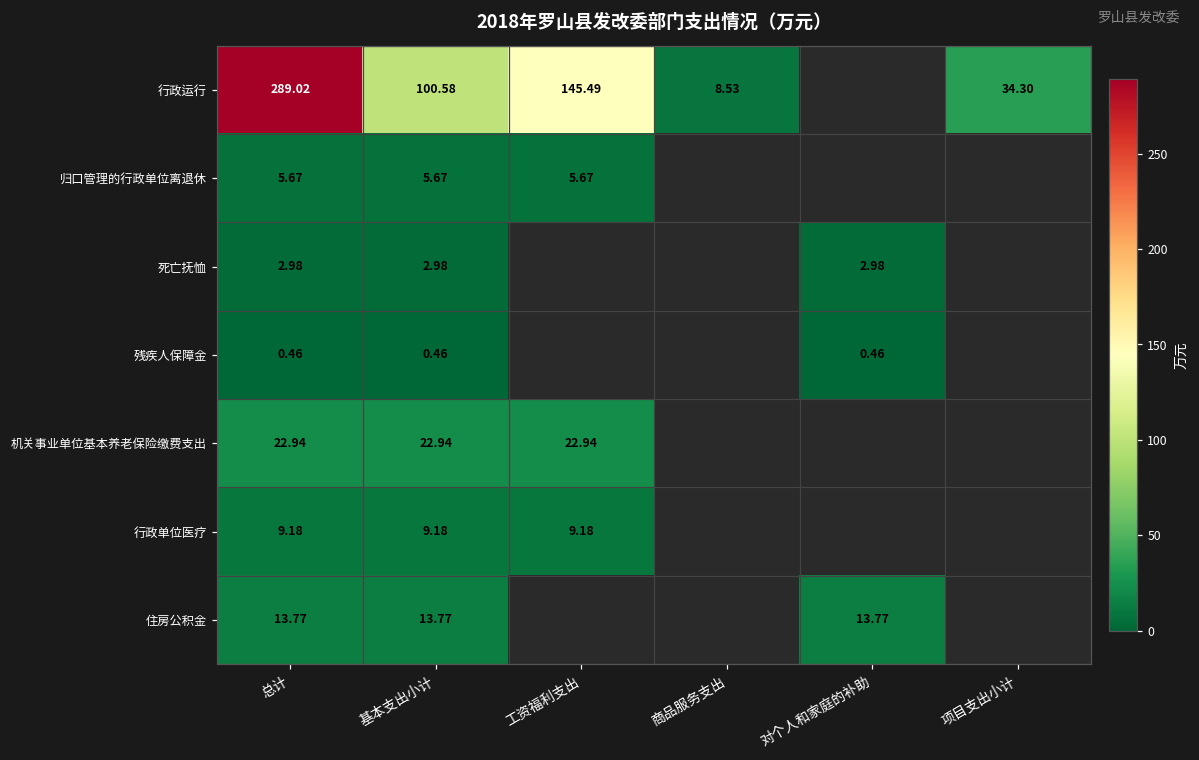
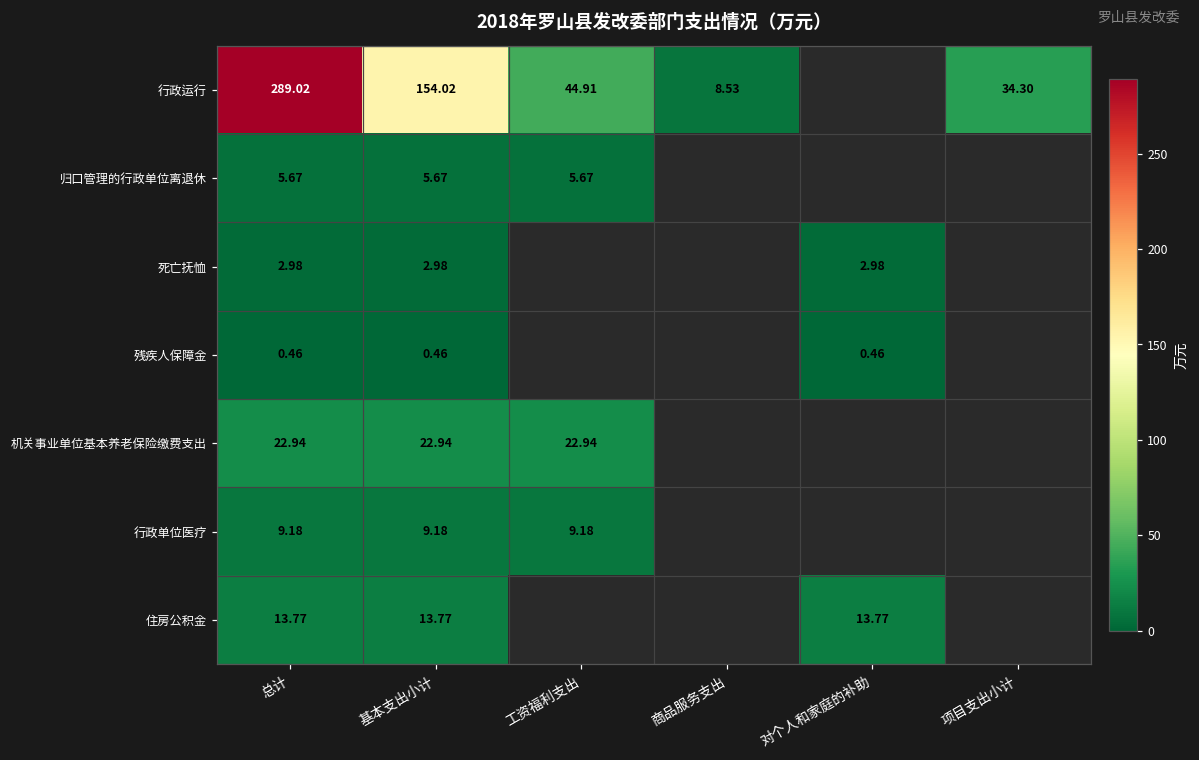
行政运行, 基本支出小计: 100.58 -> 154.02
行政运行, 工资福利支出: 145.49 -> 44.91
